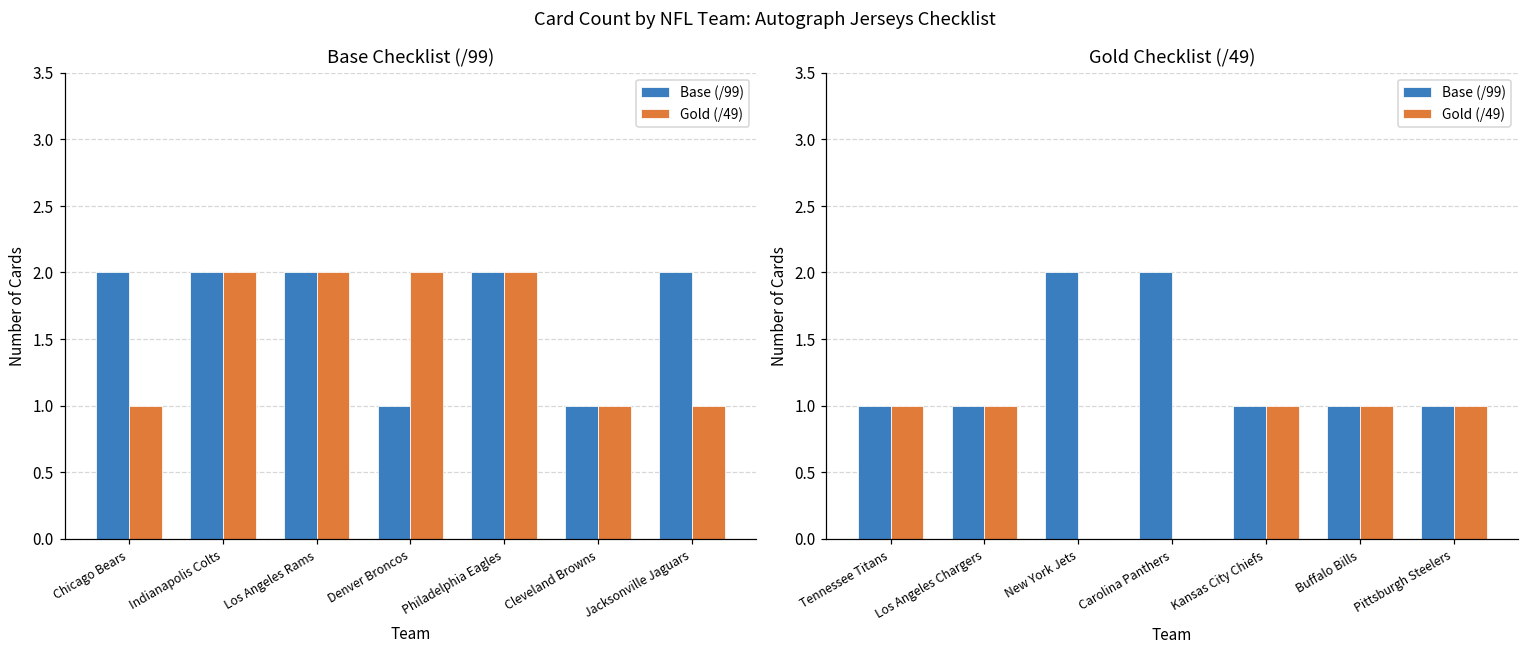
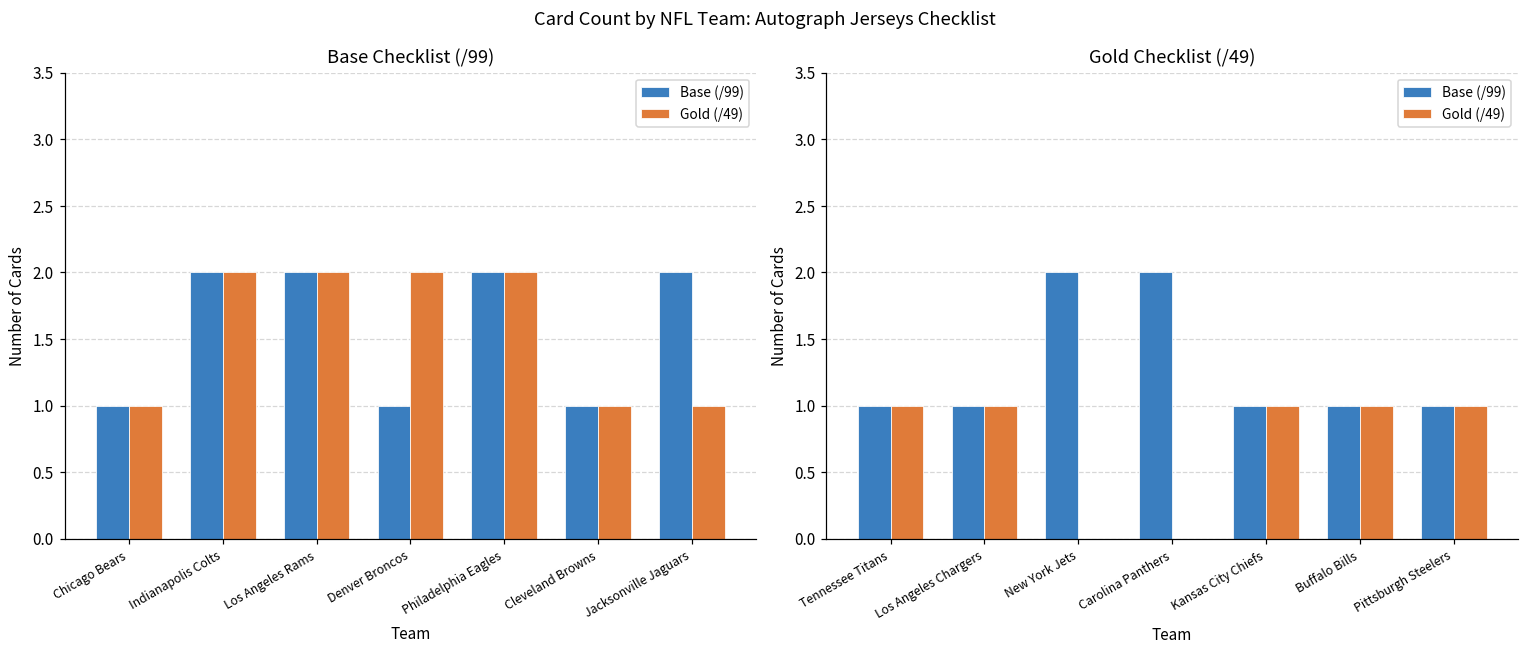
Base Checklist (/99), Base (/99), Chicago Bears: 2 -> 1
